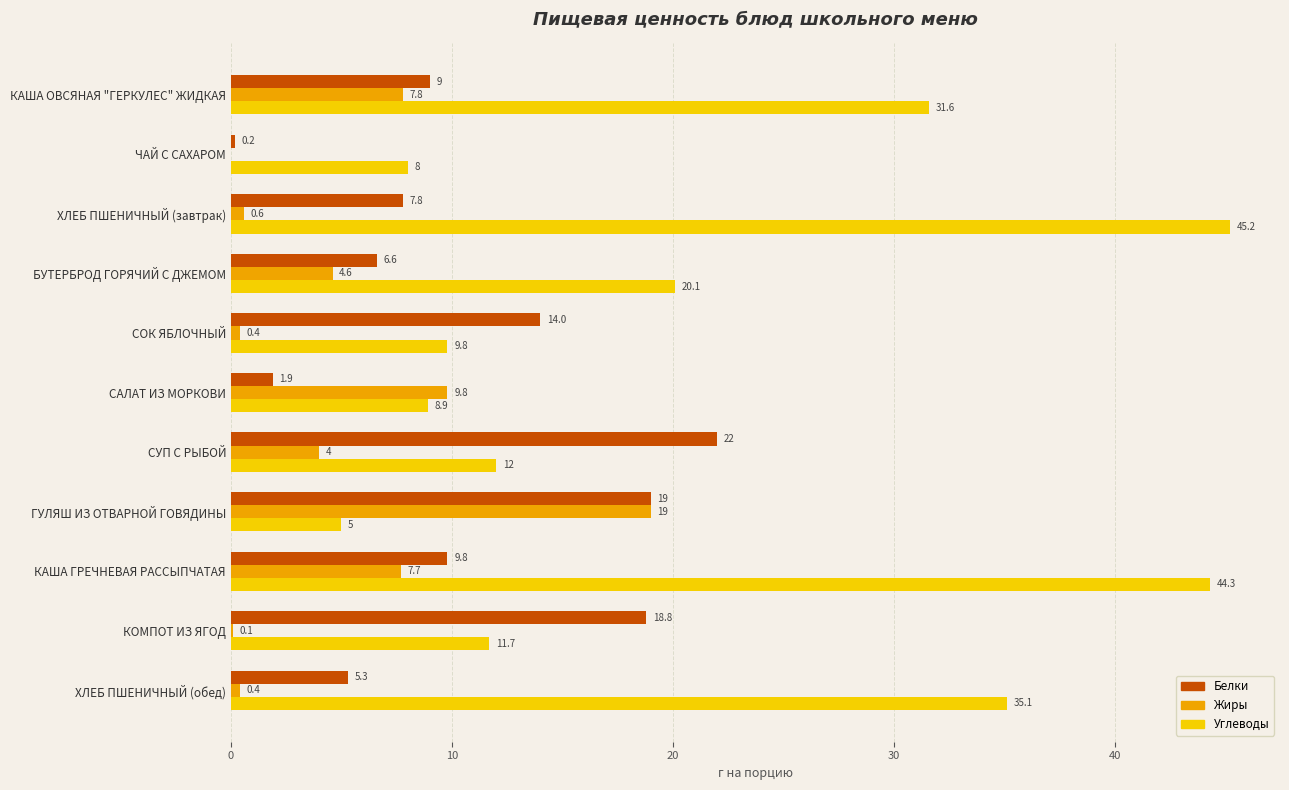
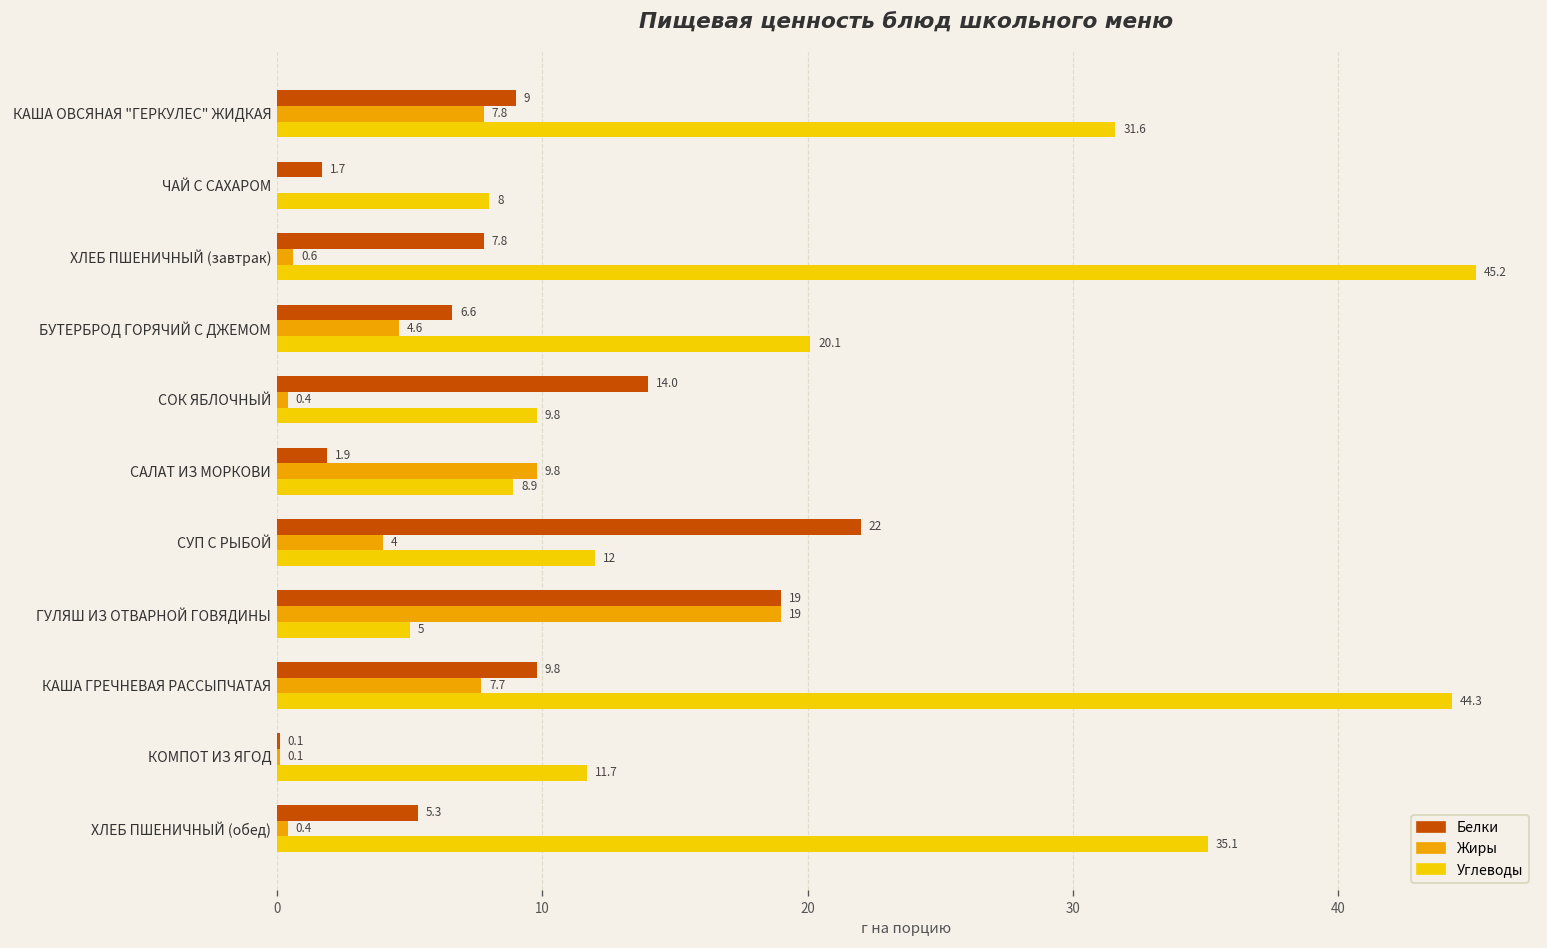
Белки, ЧАЙ С САХАРОМ: 0.2 -> 1.7
Белки, КОМПОТ ИЗ ЯГОД: 18.8 -> 0.1
